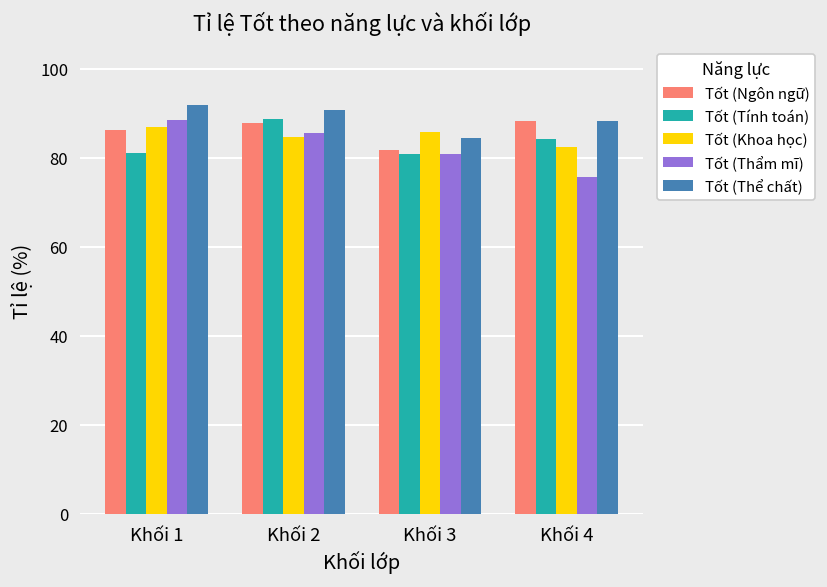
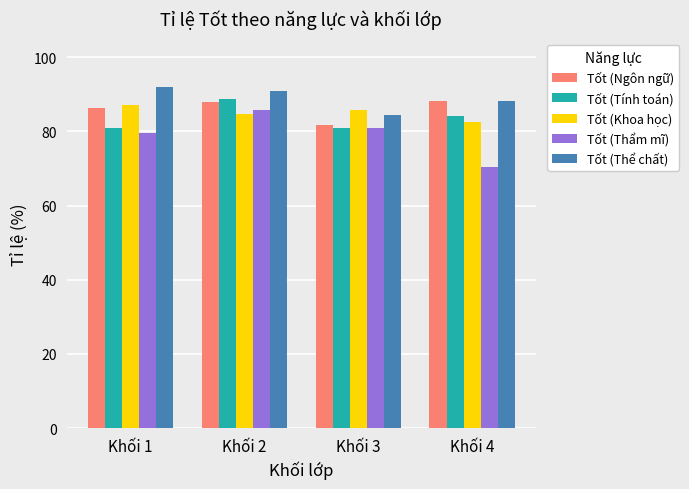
Tốt (Thẩm mĩ), Khối 1: 89 -> 80
Tốt (Thẩm mĩ), Khối 4: 76 -> 71
